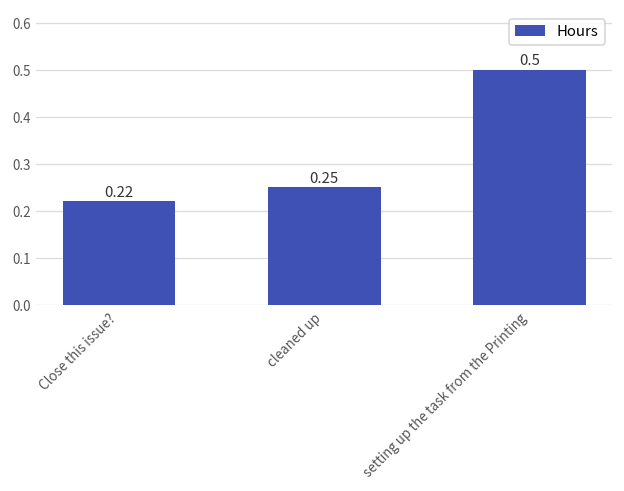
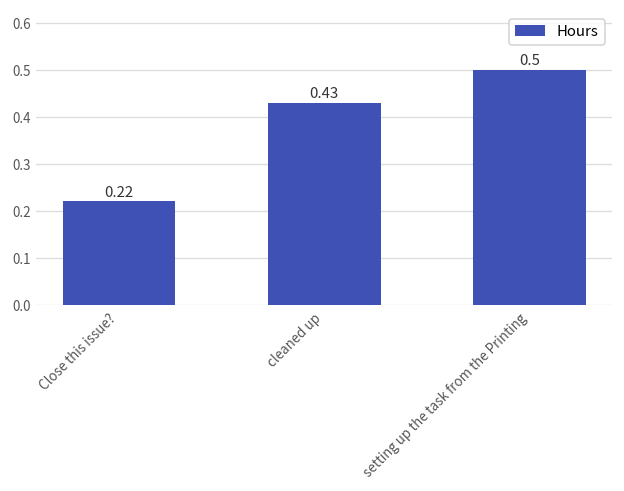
cleaned up: 0.25 -> 0.43
